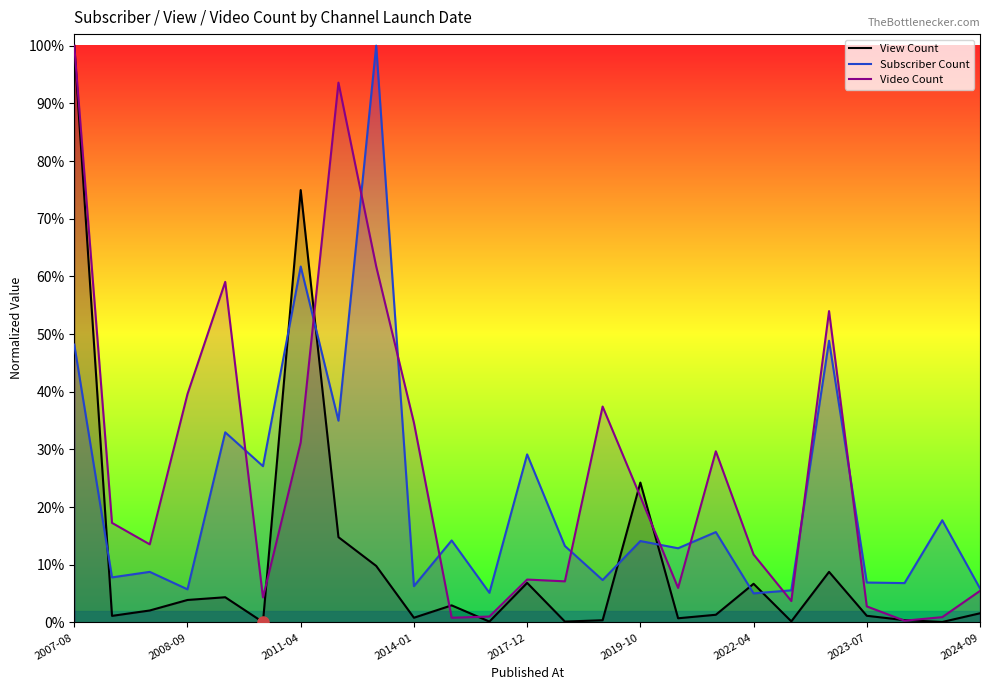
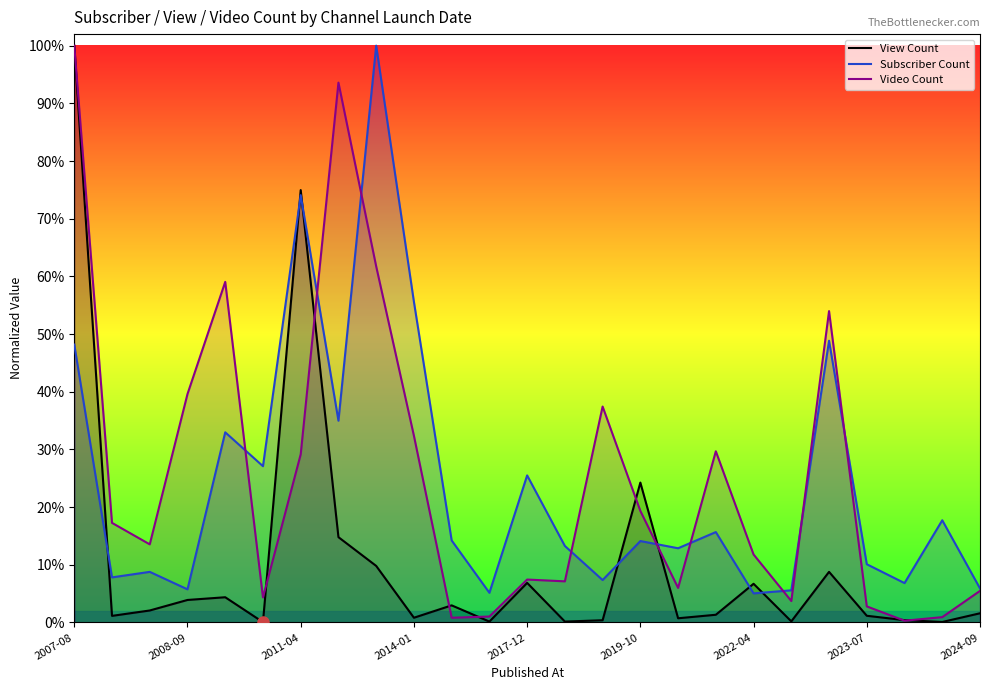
Subscriber Count, 2011-04: 62% -> 74%
Video Count, 2011-04: 31% -> 29%
Subscriber Count, 2014-01: 6% -> 56%
Video Count, 2014-01: 35% -> 32%
Subscriber Count, 2017-12: 29% -> 26%
Video Count, 2019-10: 22% -> 19%
Subscriber Count, 2023-07: 7% -> 10%
